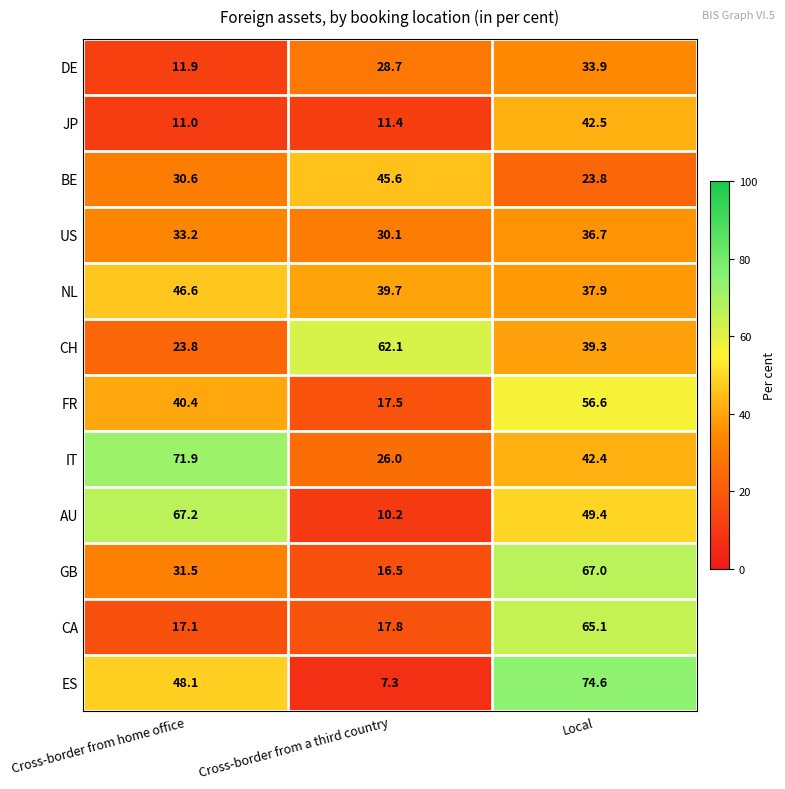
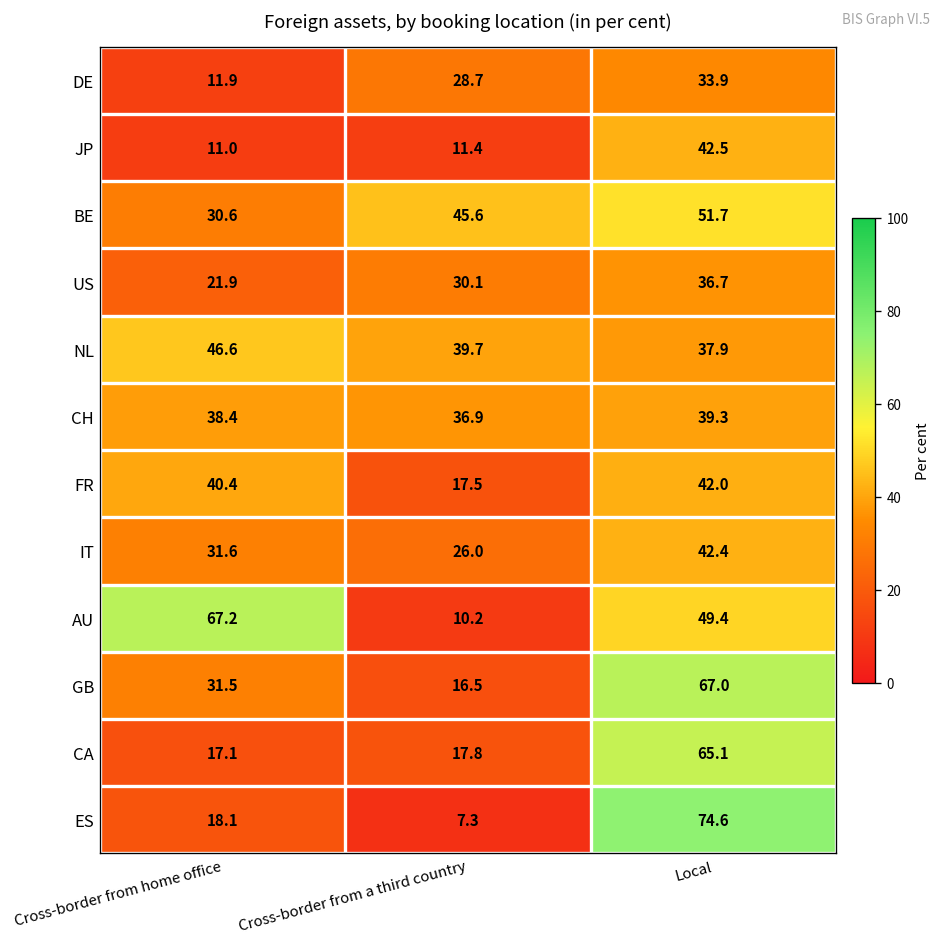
BE, Local: 23.8 -> 51.7
US, Cross-border from home office: 33.2 -> 21.9
CH, Cross-border from home office: 23.8 -> 38.4
CH, Cross-border from a third country: 62.1 -> 36.9
FR, Local: 56.6 -> 42.0
IT, Cross-border from home office: 71.9 -> 31.6
ES, Cross-border from home office: 48.1 -> 18.1
